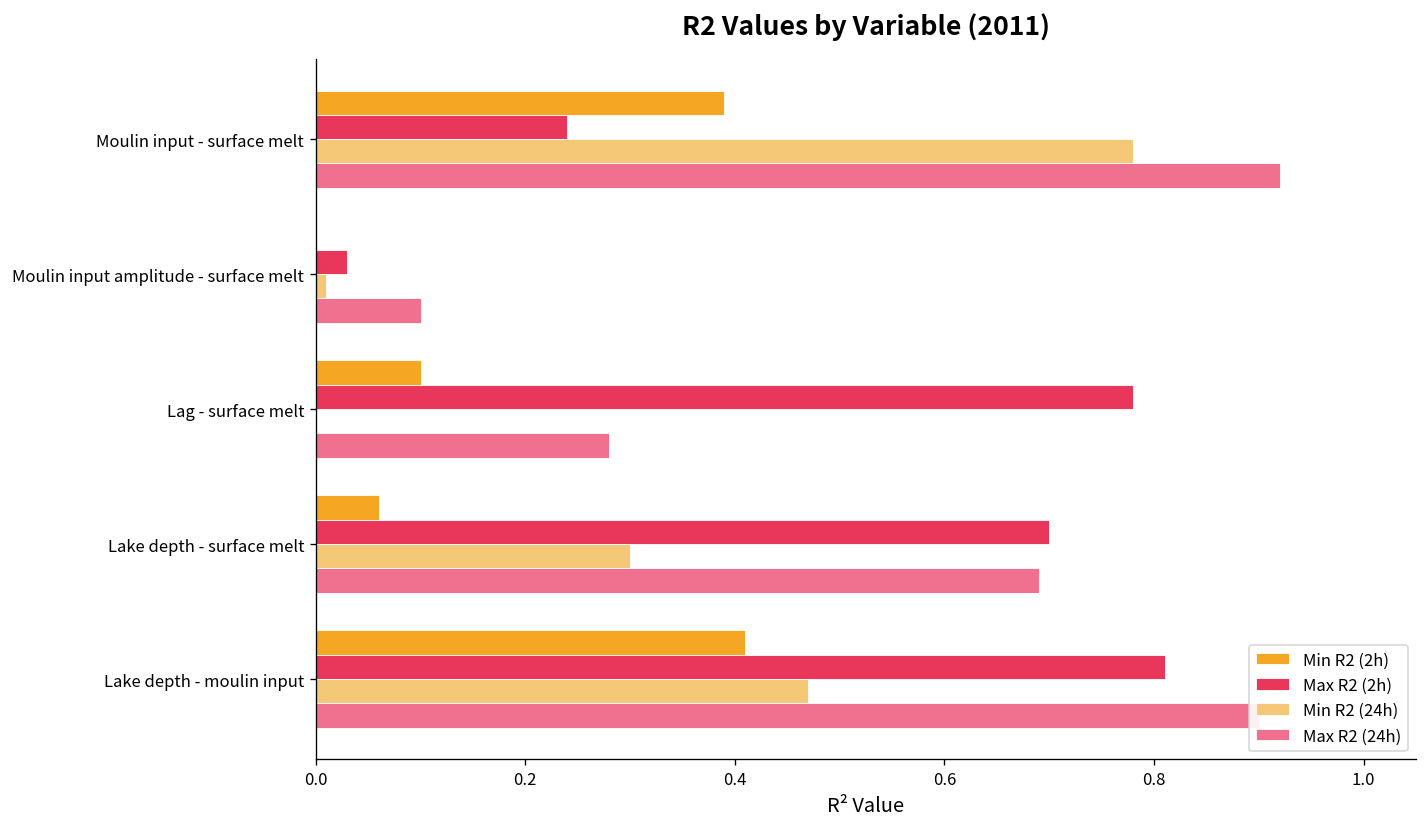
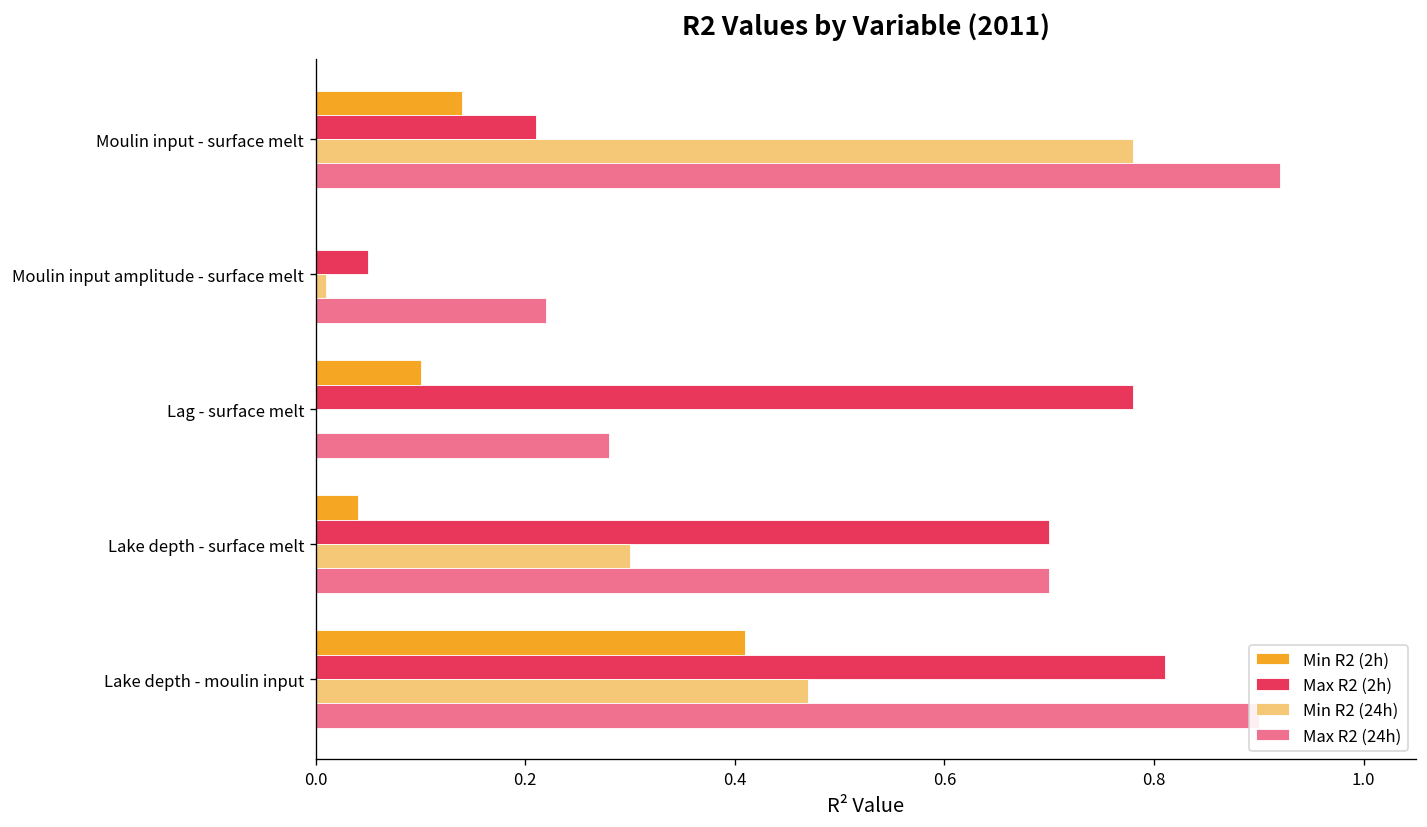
Min R2 (2h), Moulin input - surface melt: 0.39 -> 0.14
Max R2 (2h), Moulin input - surface melt: 0.24 -> 0.21
Max R2 (2h), Moulin input amplitude - surface melt: 0.03 -> 0.05
Max R2 (24h), Moulin input amplitude - surface melt: 0.10 -> 0.22
Min R2 (2h), Lake depth - surface melt: 0.06 -> 0.04
Max R2 (24h), Lake depth - surface melt: 0.69 -> 0.70
